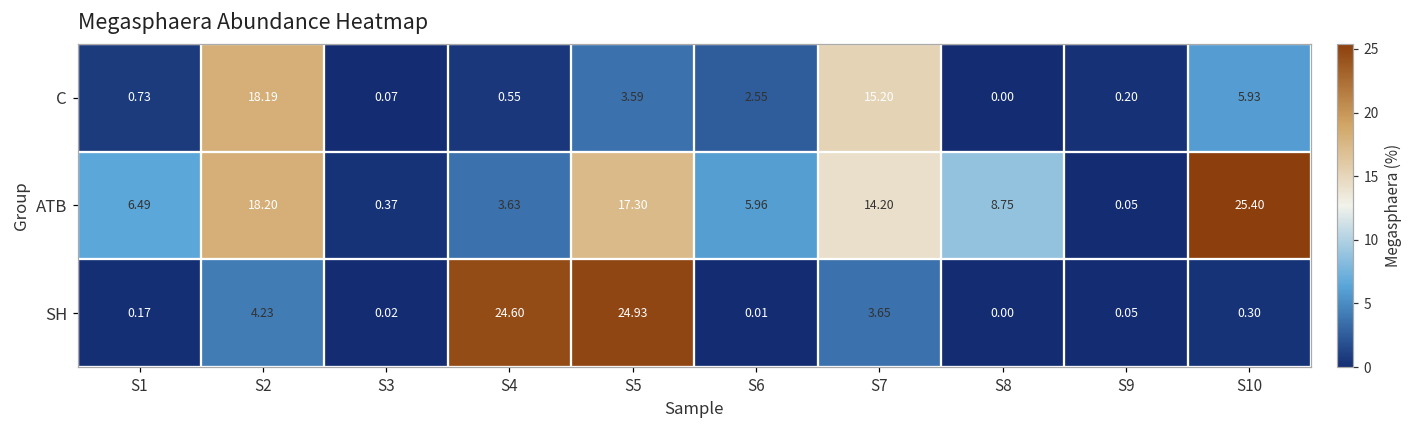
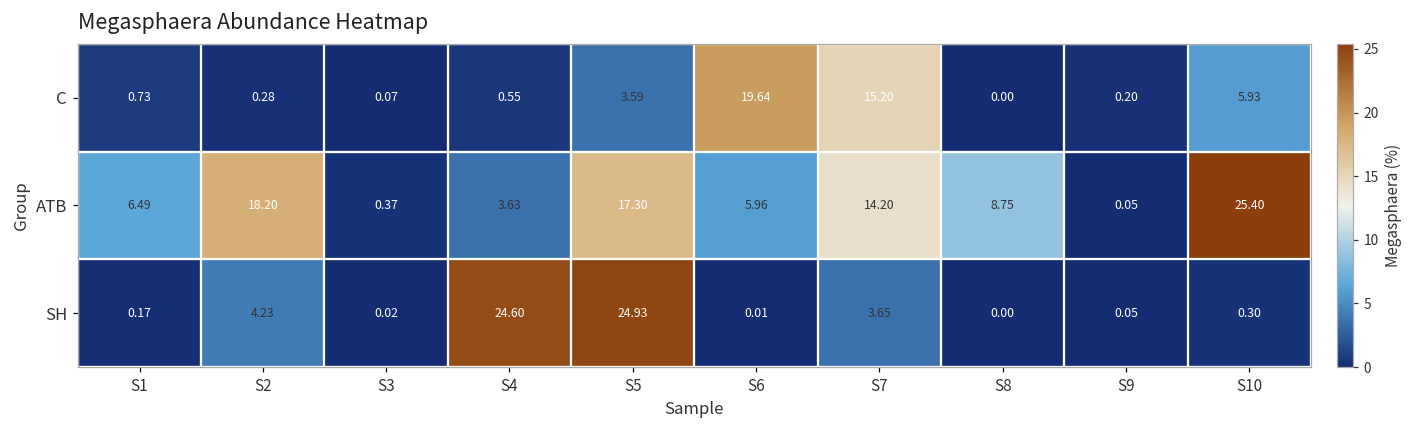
C, S2: 18.19 -> 0.28
C, S6: 2.55 -> 19.64
